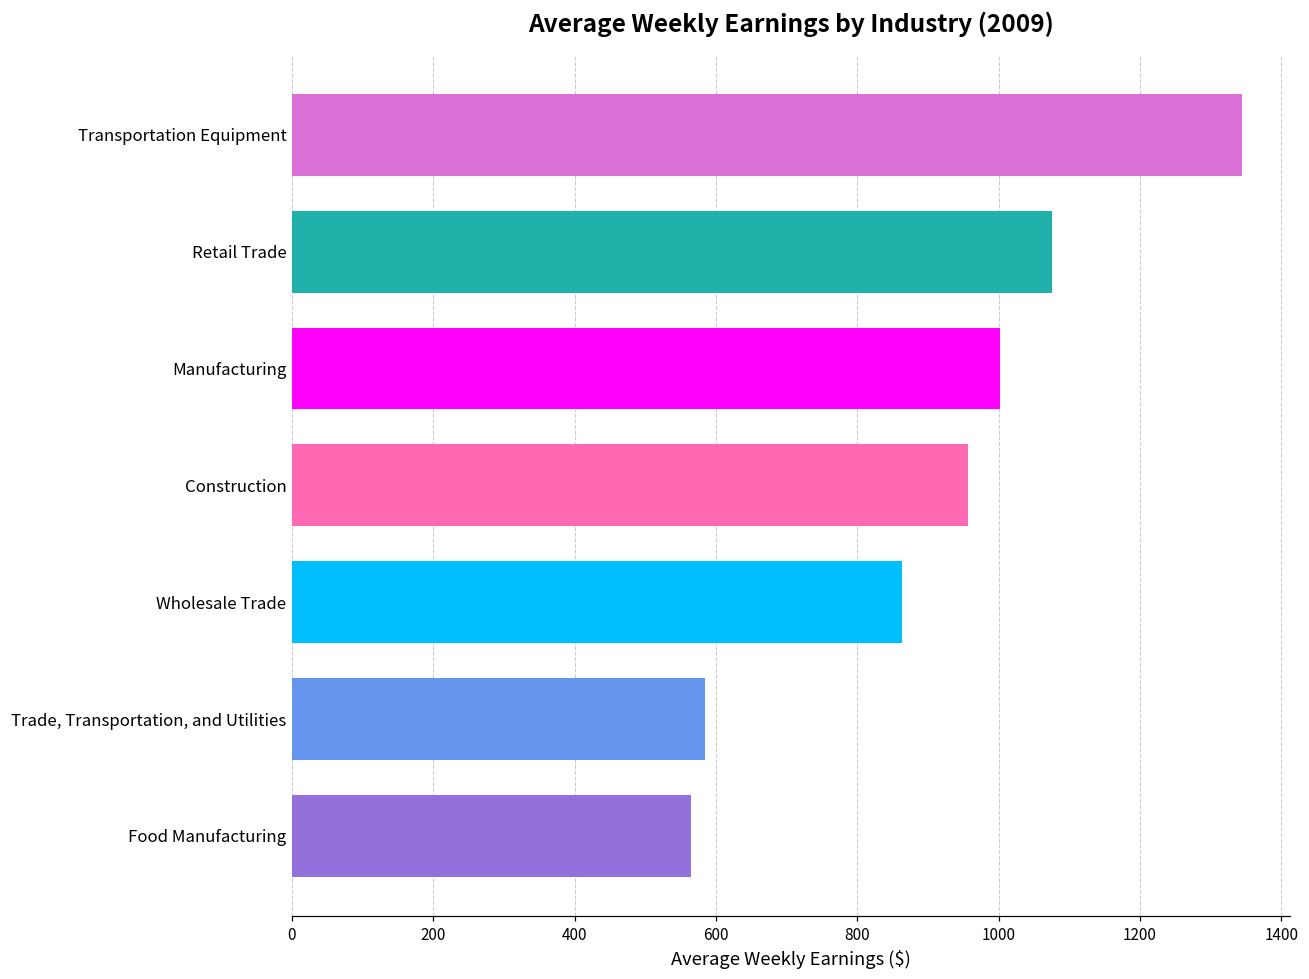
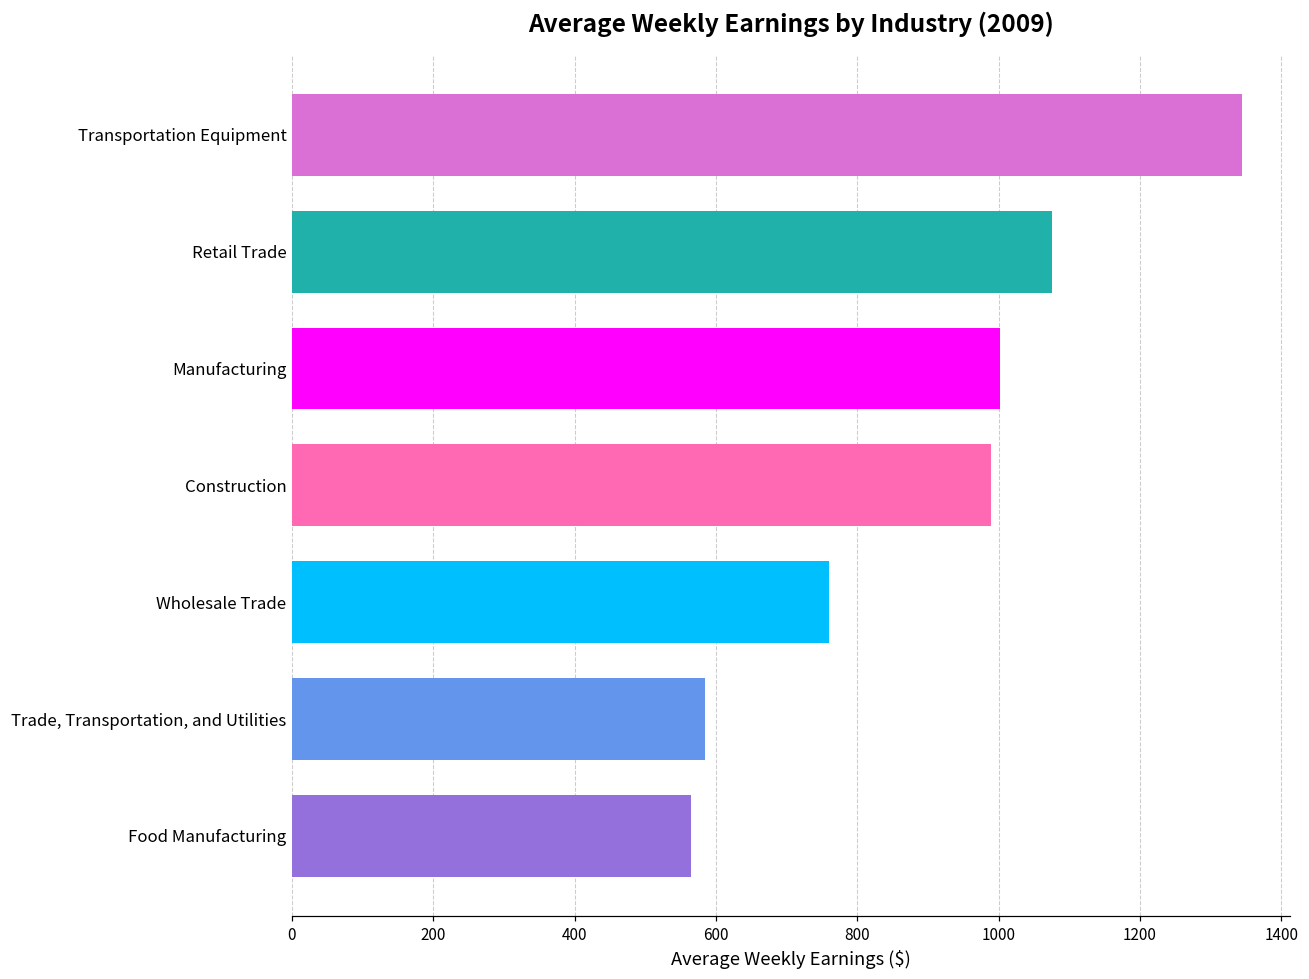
Construction: 960 -> 990
Wholesale Trade: 860 -> 760
